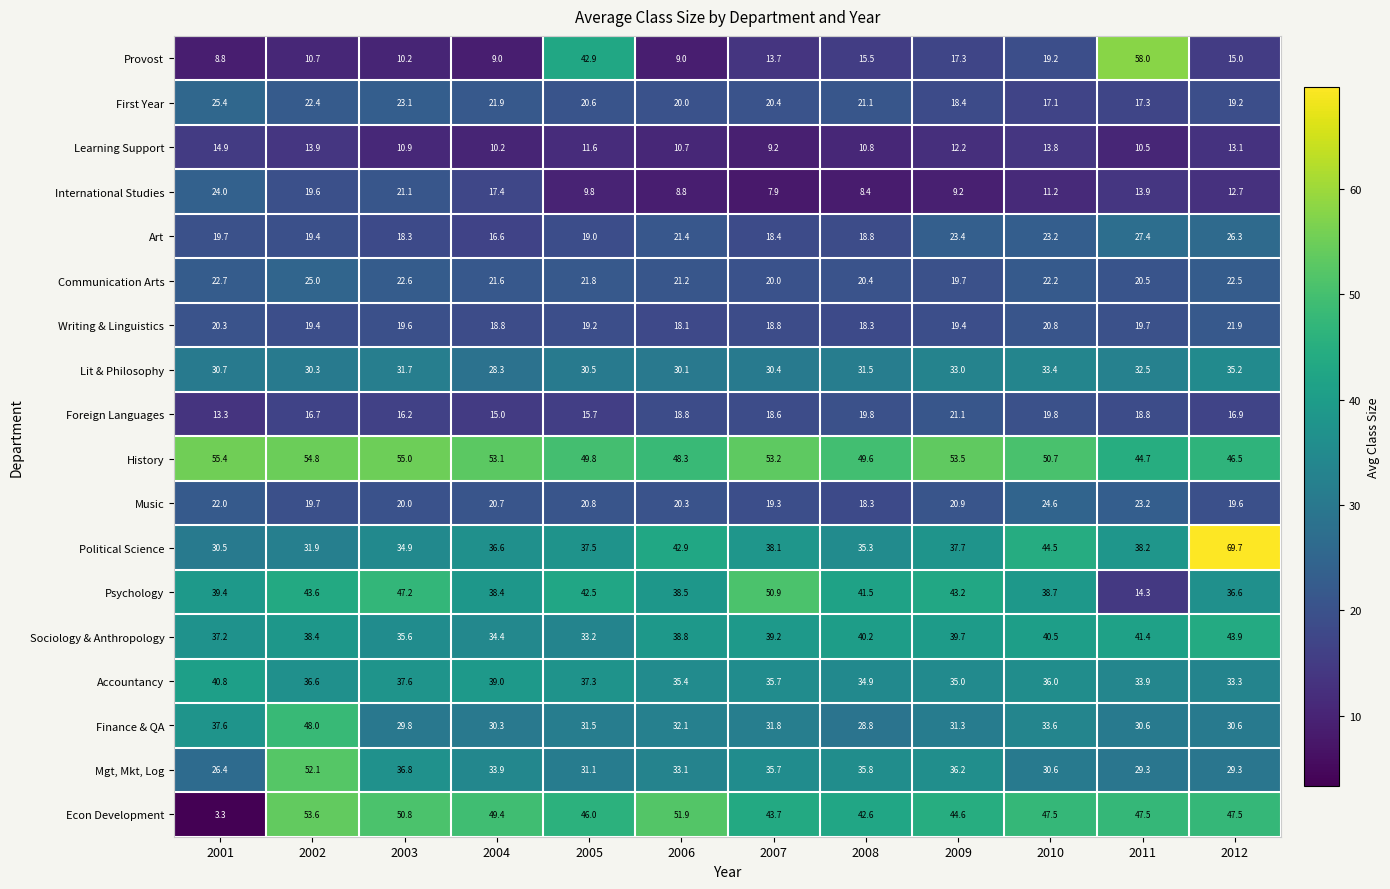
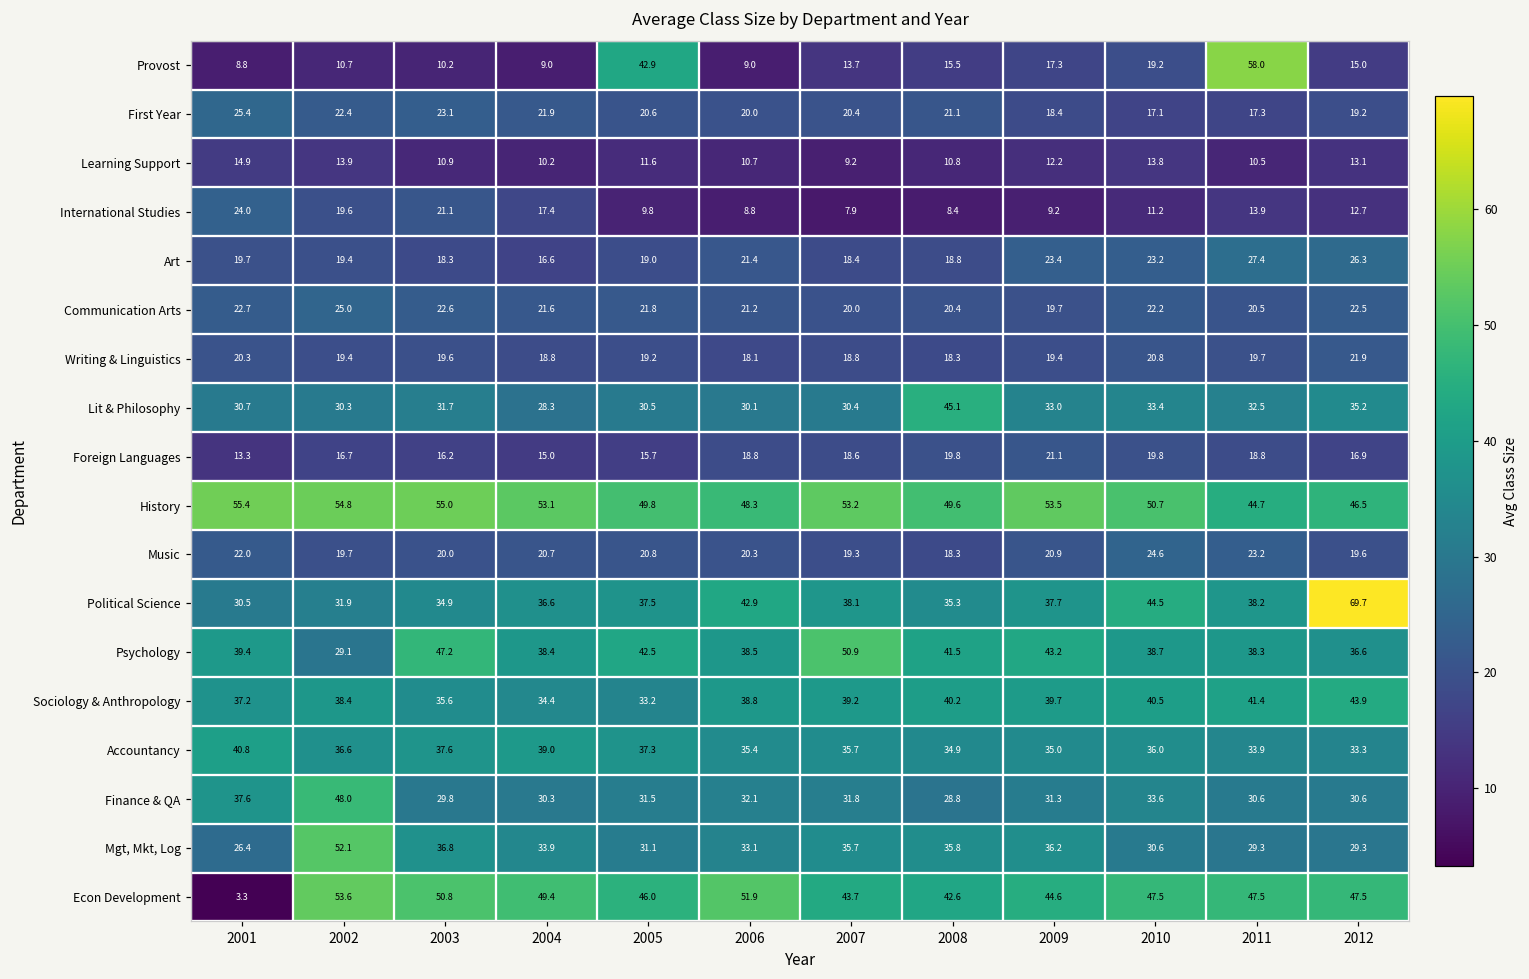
Lit & Philosophy, 2008: 31.5 -> 45.1
Psychology, 2002: 43.6 -> 29.1
Psychology, 2011: 14.3 -> 38.3
